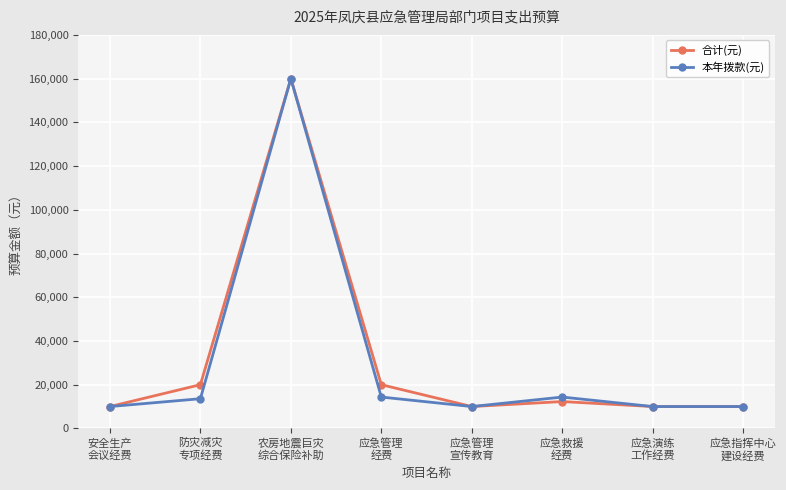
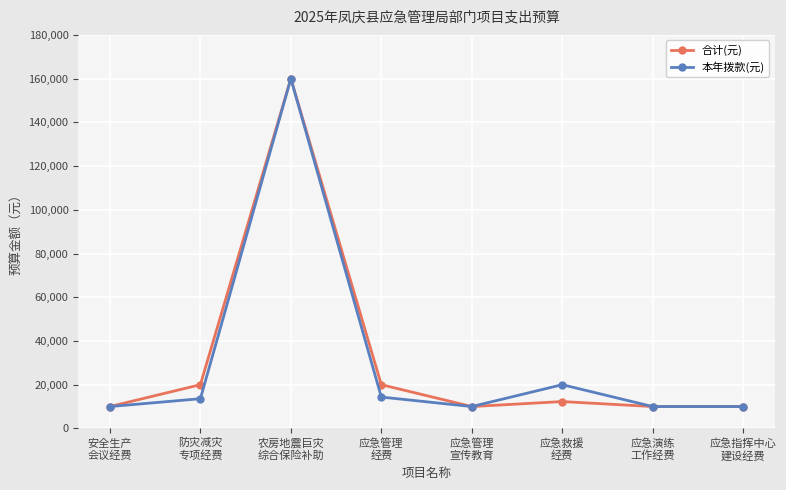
本年拨款(元), 应急救援 经费: 14,000 -> 20,000
